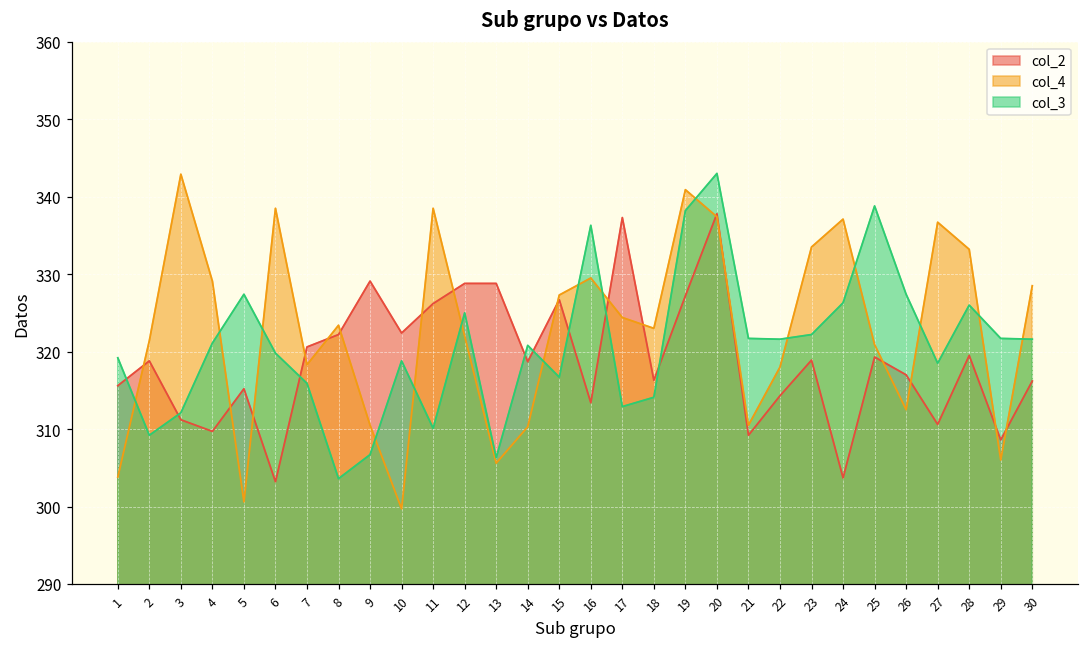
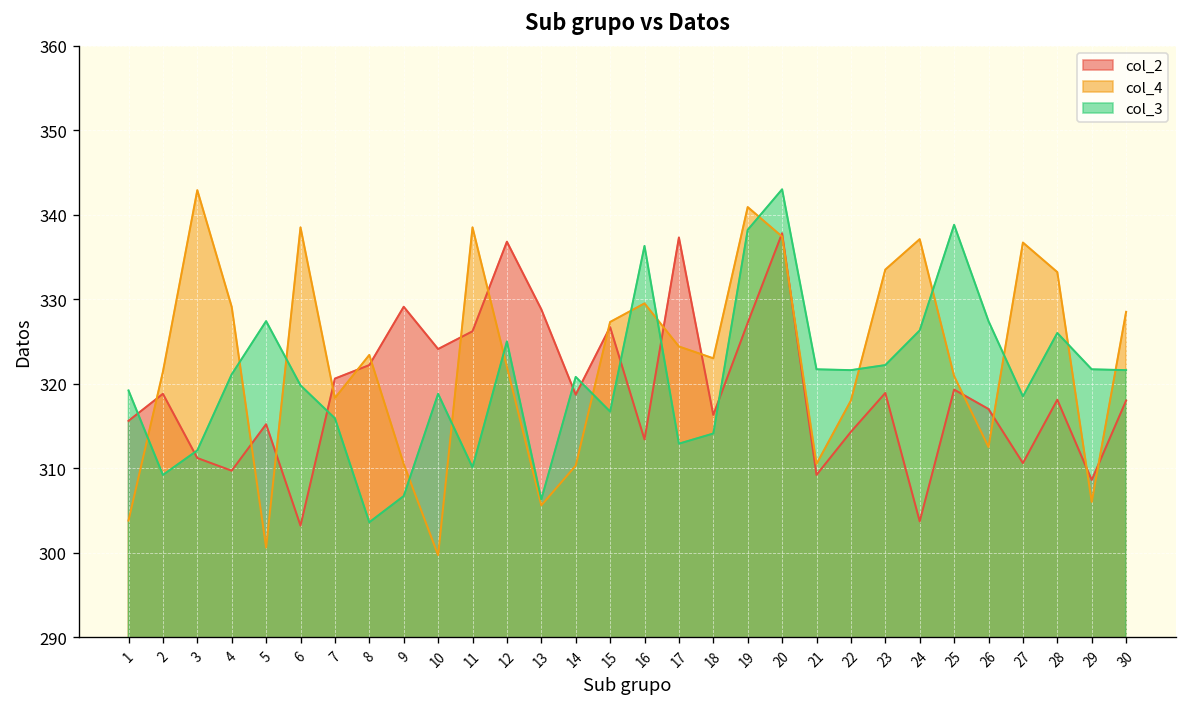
col_2, 10: 322 -> 324
col_2, 12: 329 -> 337
col_2, 28: 320 -> 318
col_2, 30: 316 -> 318
